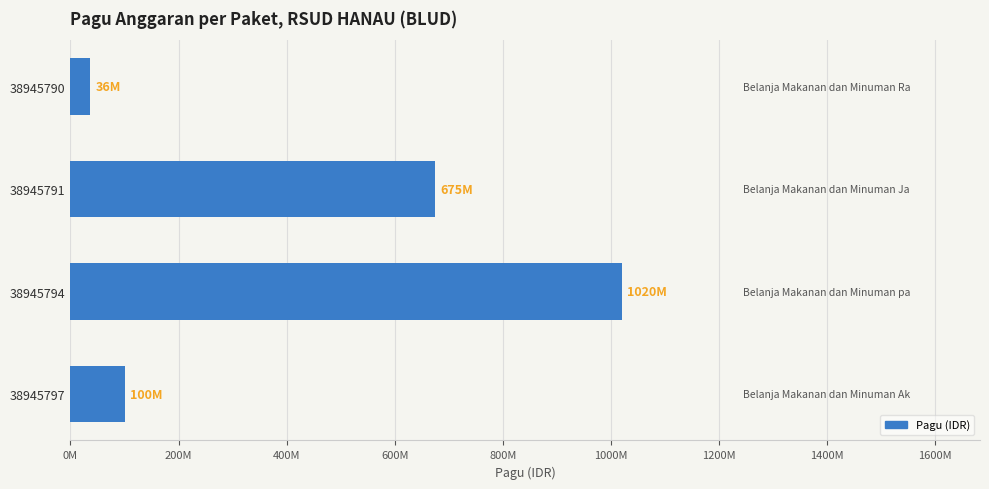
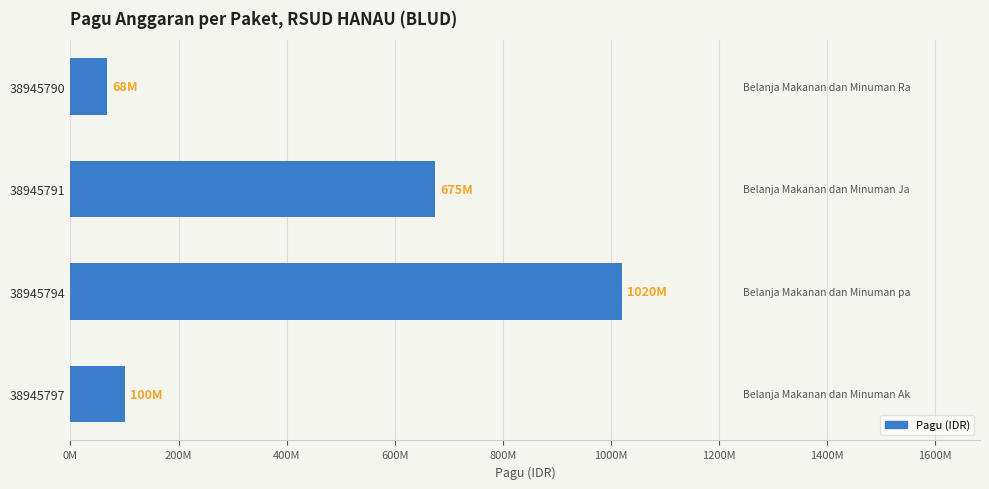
38945790: 36M -> 68M
